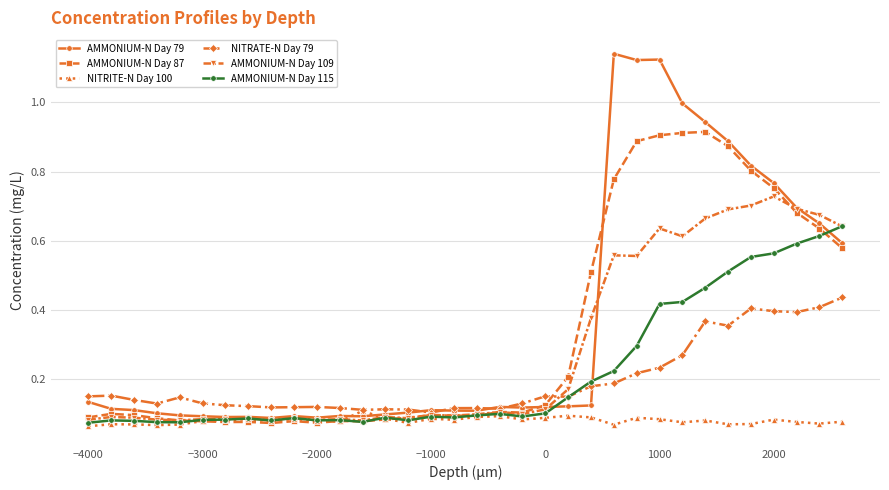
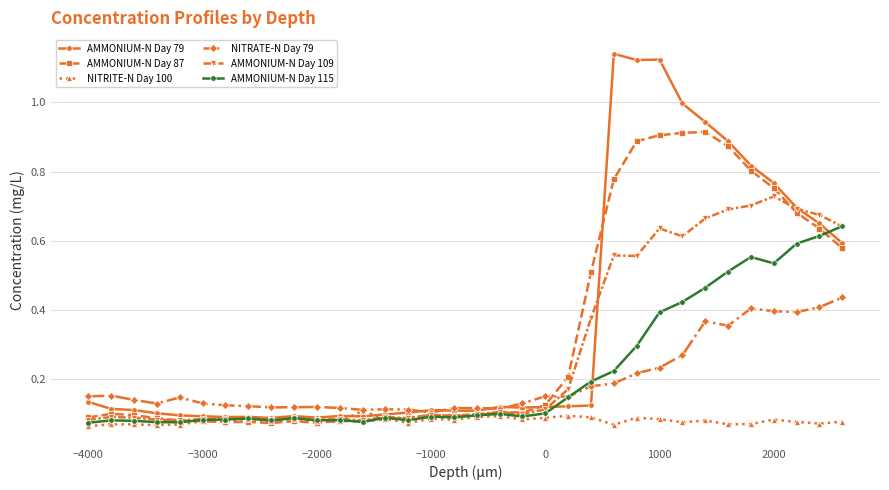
AMMONIUM-N Day 115, 1000: 0.42 -> 0.39
AMMONIUM-N Day 115, 2000: 0.56 -> 0.53
